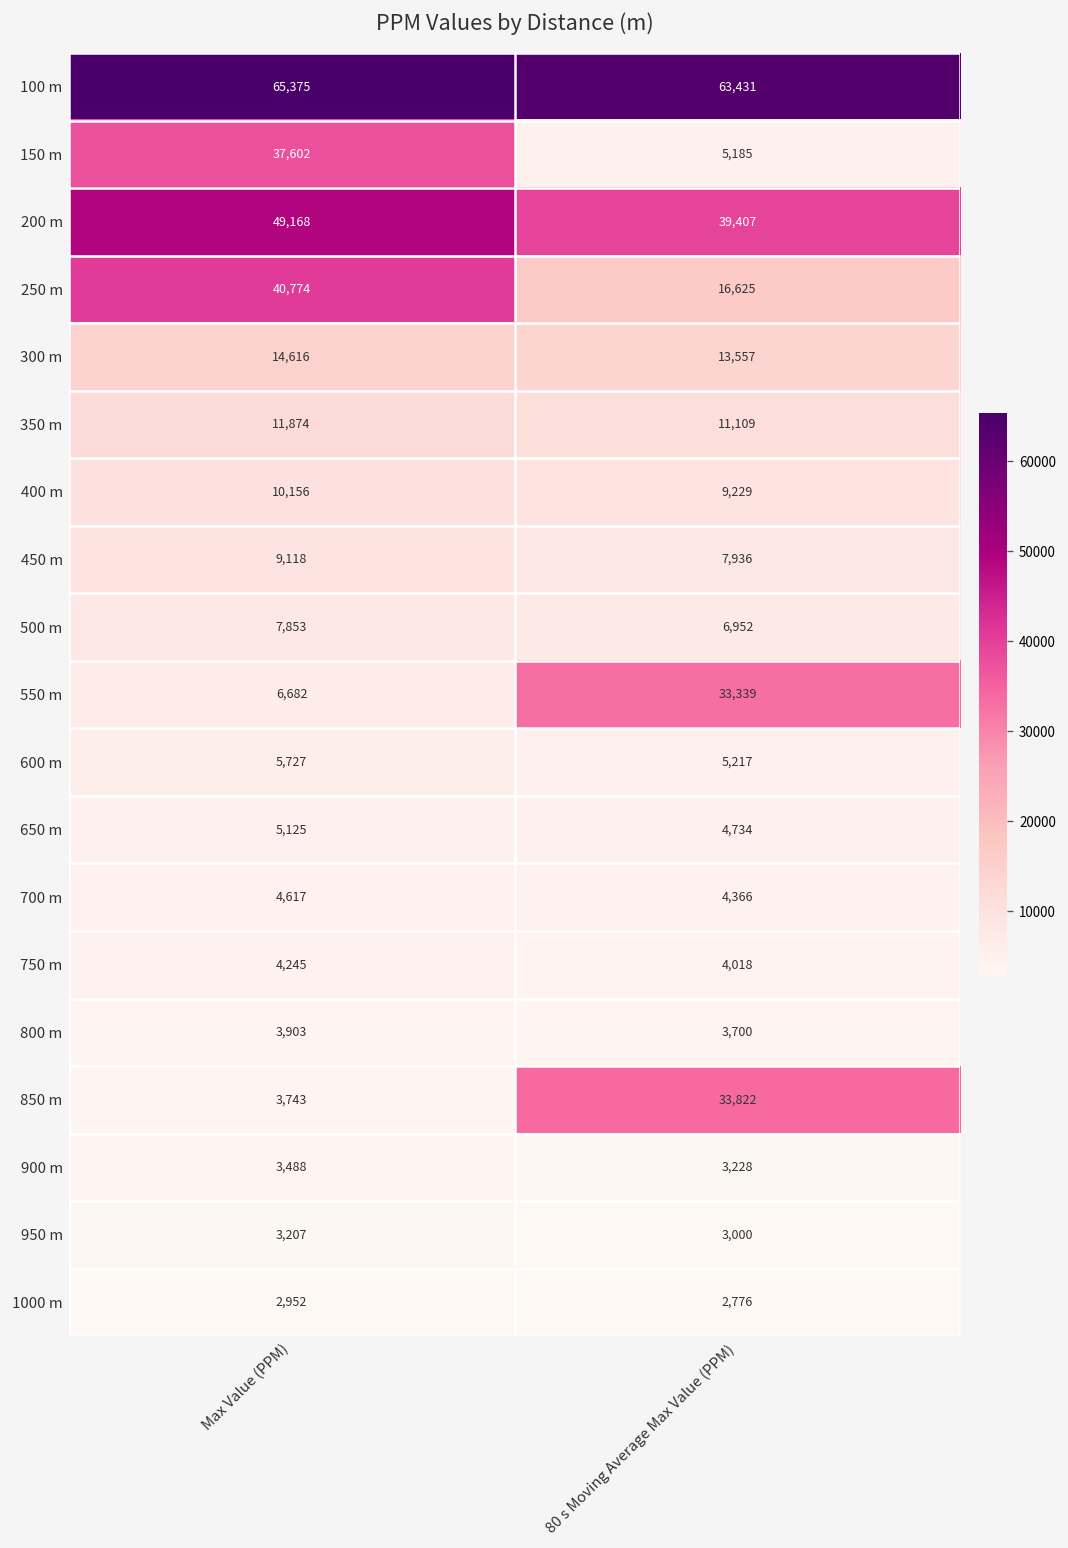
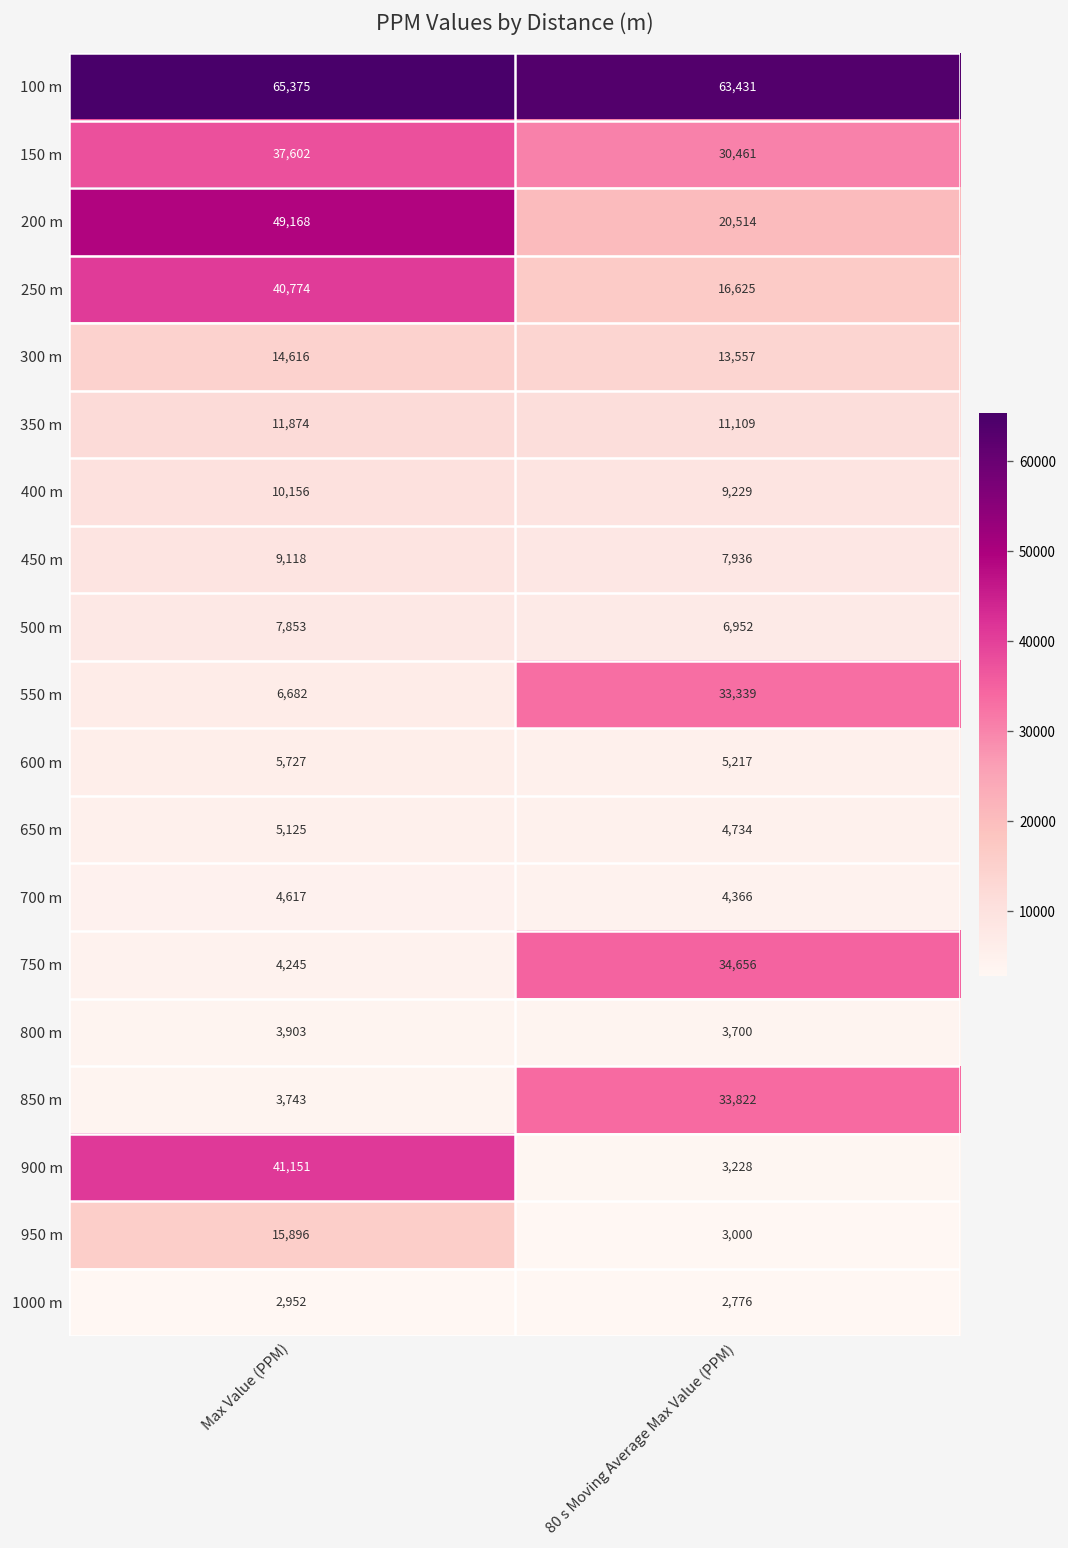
150 m, 80 s Moving Average Max Value (PPM): 5,185 -> 30,461
200 m, 80 s Moving Average Max Value (PPM): 39,407 -> 20,514
750 m, 80 s Moving Average Max Value (PPM): 4,018 -> 34,656
900 m, Max Value (PPM): 3,488 -> 41,151
950 m, Max Value (PPM): 3,207 -> 15,896
